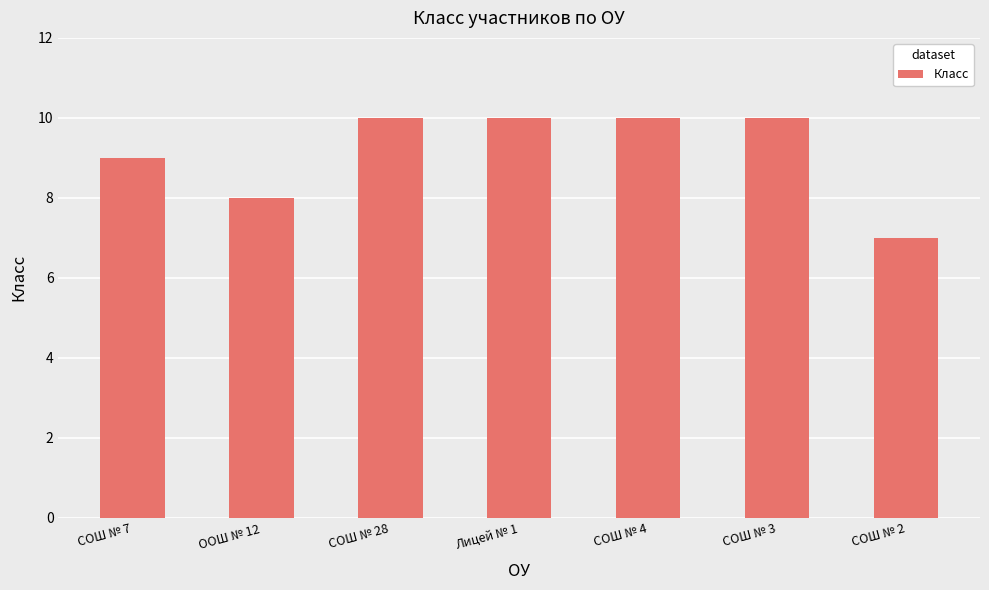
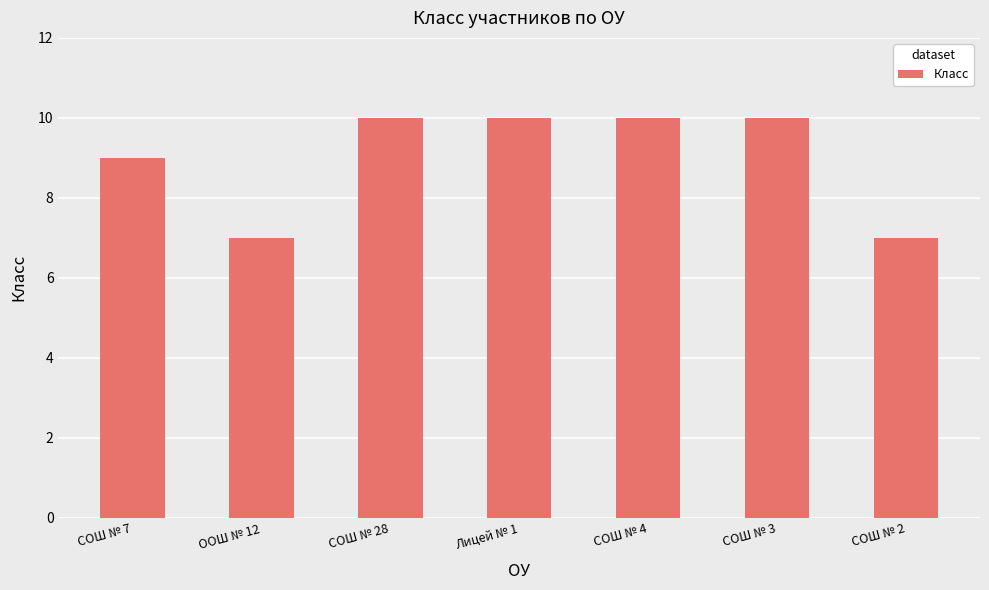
ООШ № 12: 8 -> 7
